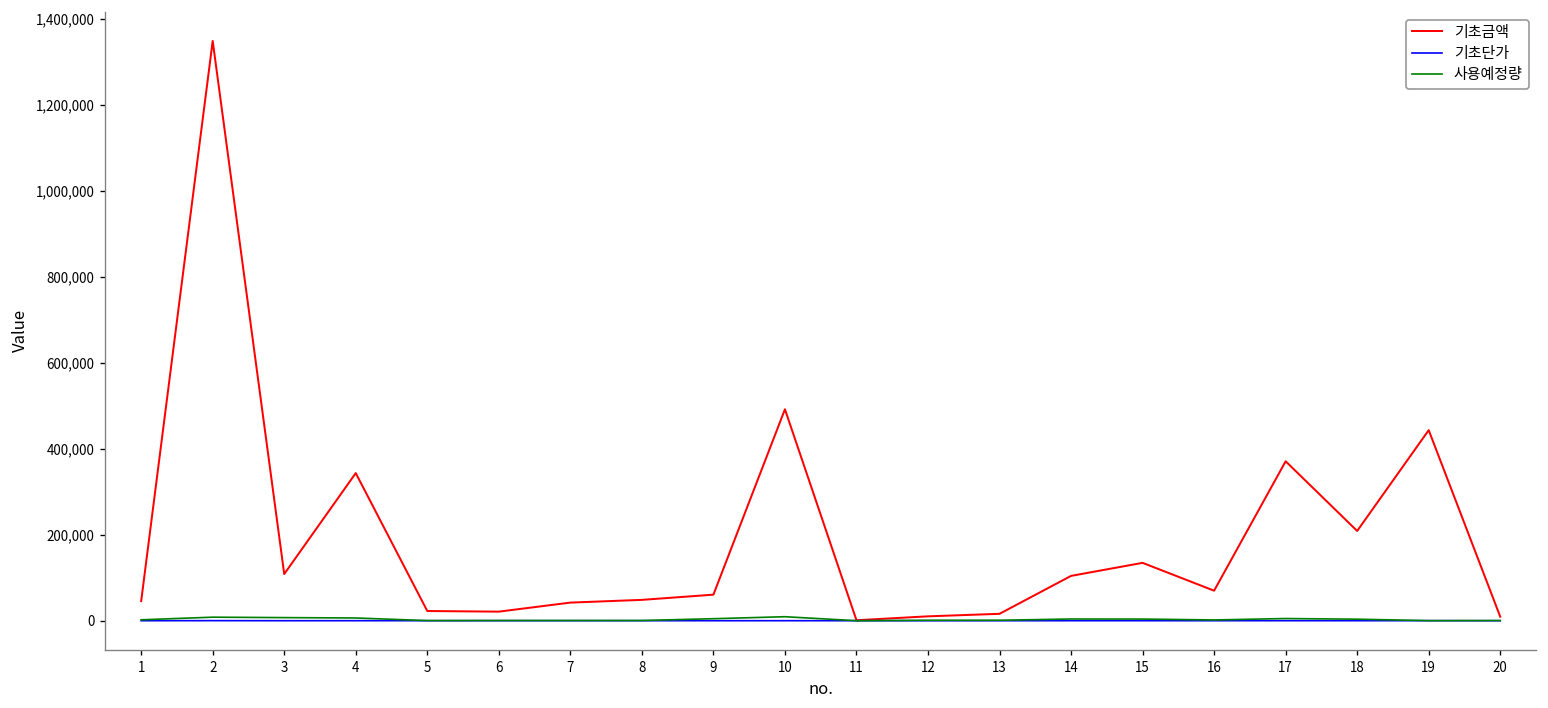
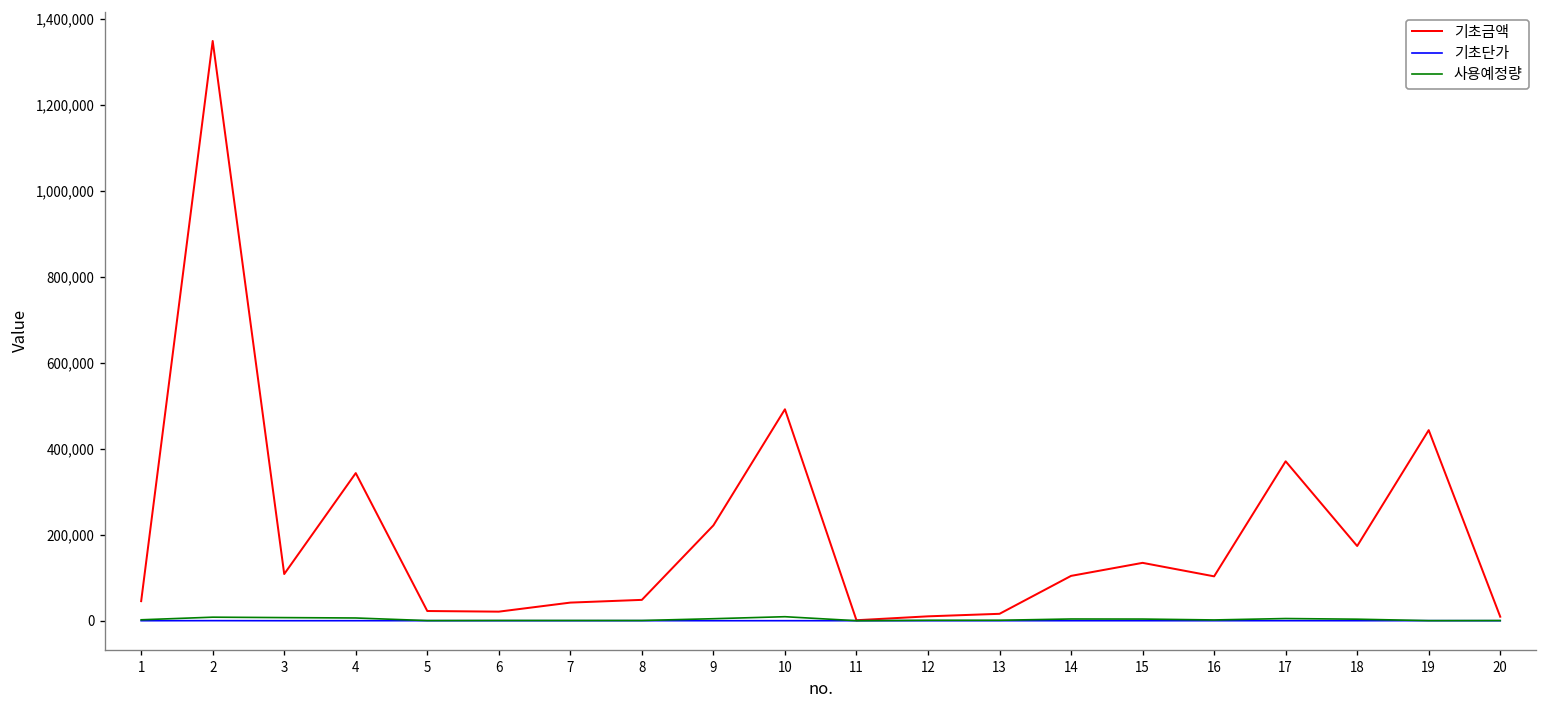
기초금액, 9: 60,000 -> 220,000
기초금액, 16: 70,000 -> 100,000
기초금액, 18: 210,000 -> 170,000
